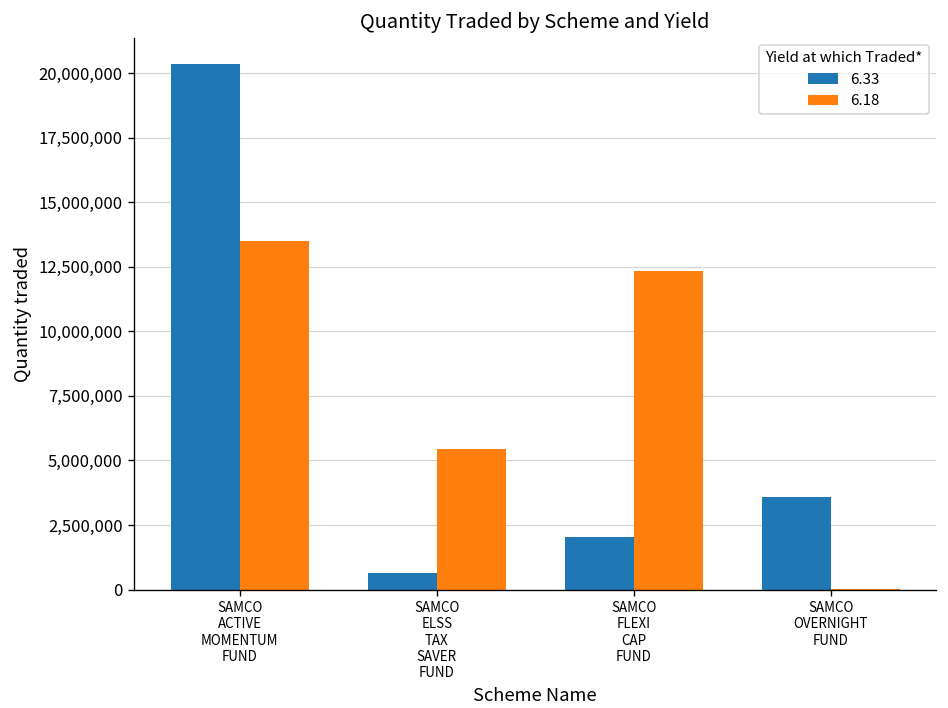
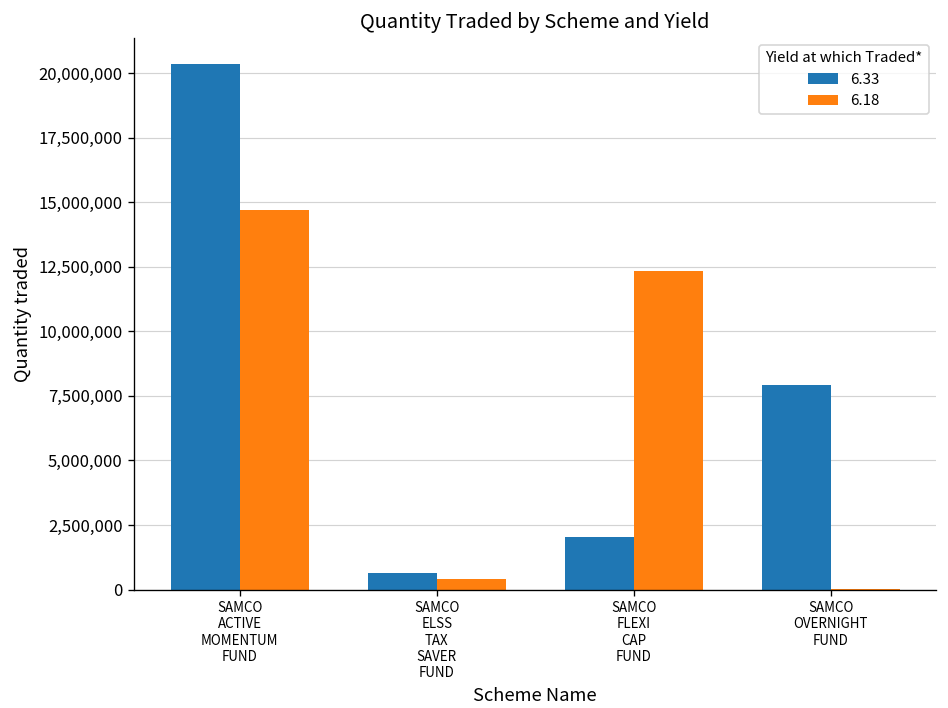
6.18, SAMCO ACTIVE MOMENTUM FUND: 13,500,000 -> 14,700,000
6.18, SAMCO ELSS TAX SAVER FUND: 5,500,000 -> 400,000
6.33, SAMCO OVERNIGHT FUND: 3,600,000 -> 7,900,000
